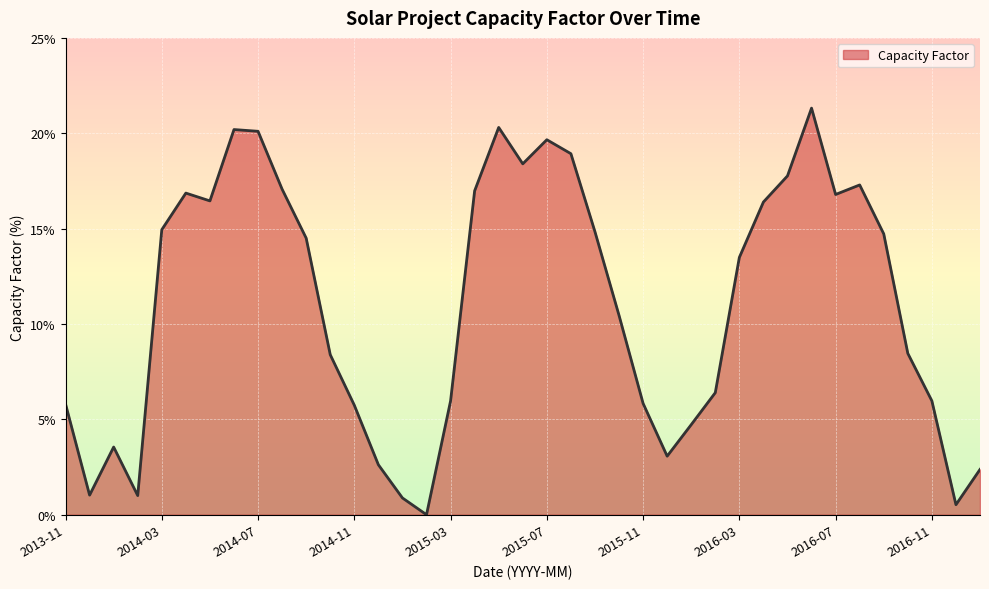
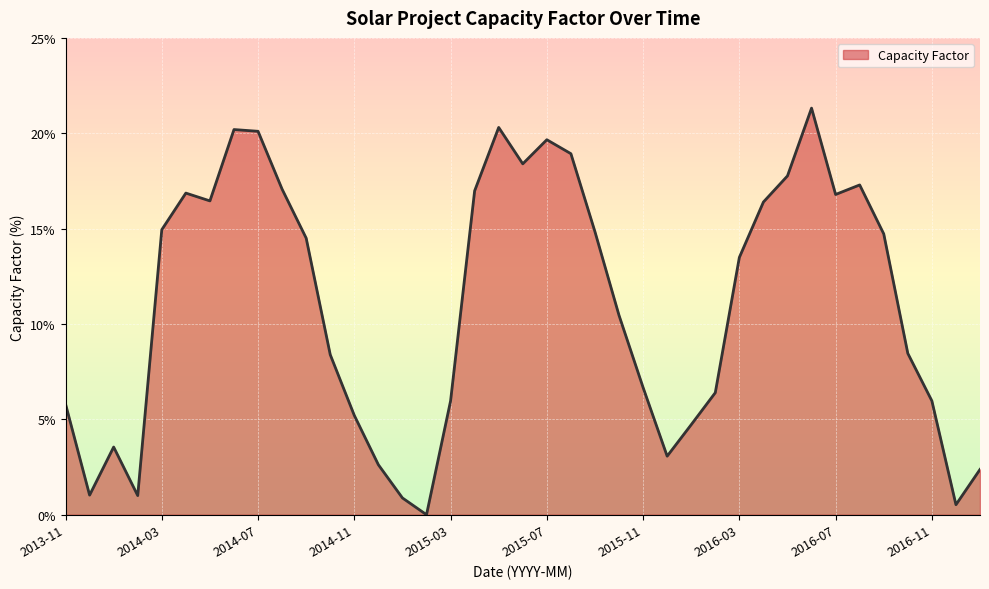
2014-11: 5.7% -> 5.2%
2015-11: 5.8% -> 6.7%
